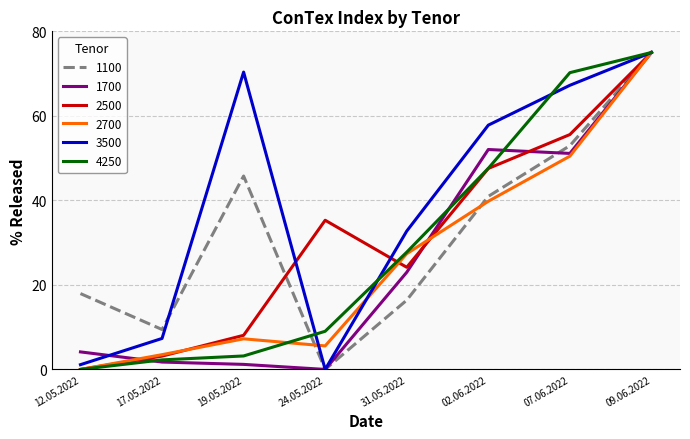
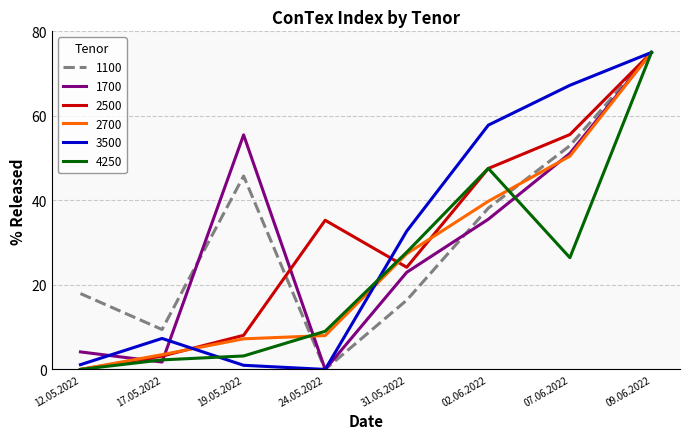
1700, 19.05.2022: 1 -> 56
3500, 19.05.2022: 70 -> 1
2700, 24.05.2022: 6 -> 8
1100, 02.06.2022: 41 -> 38
1700, 02.06.2022: 52 -> 36
4250, 07.06.2022: 70 -> 26
